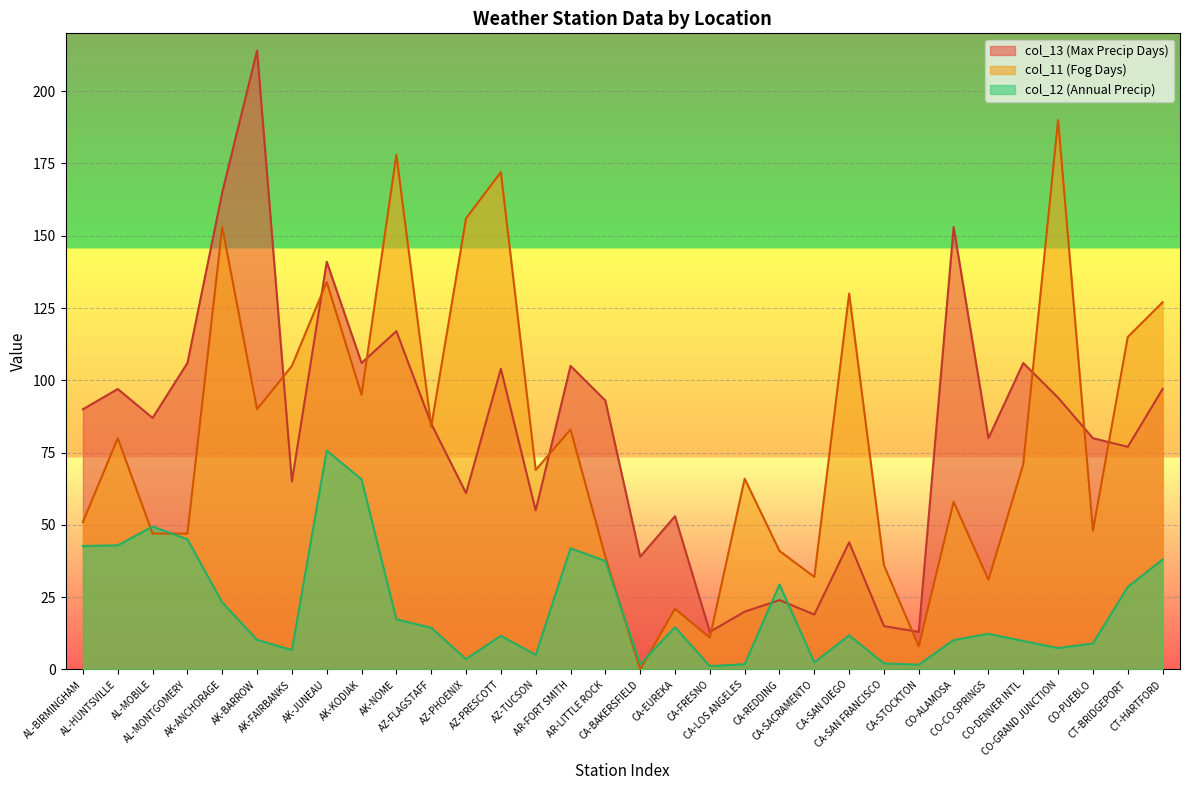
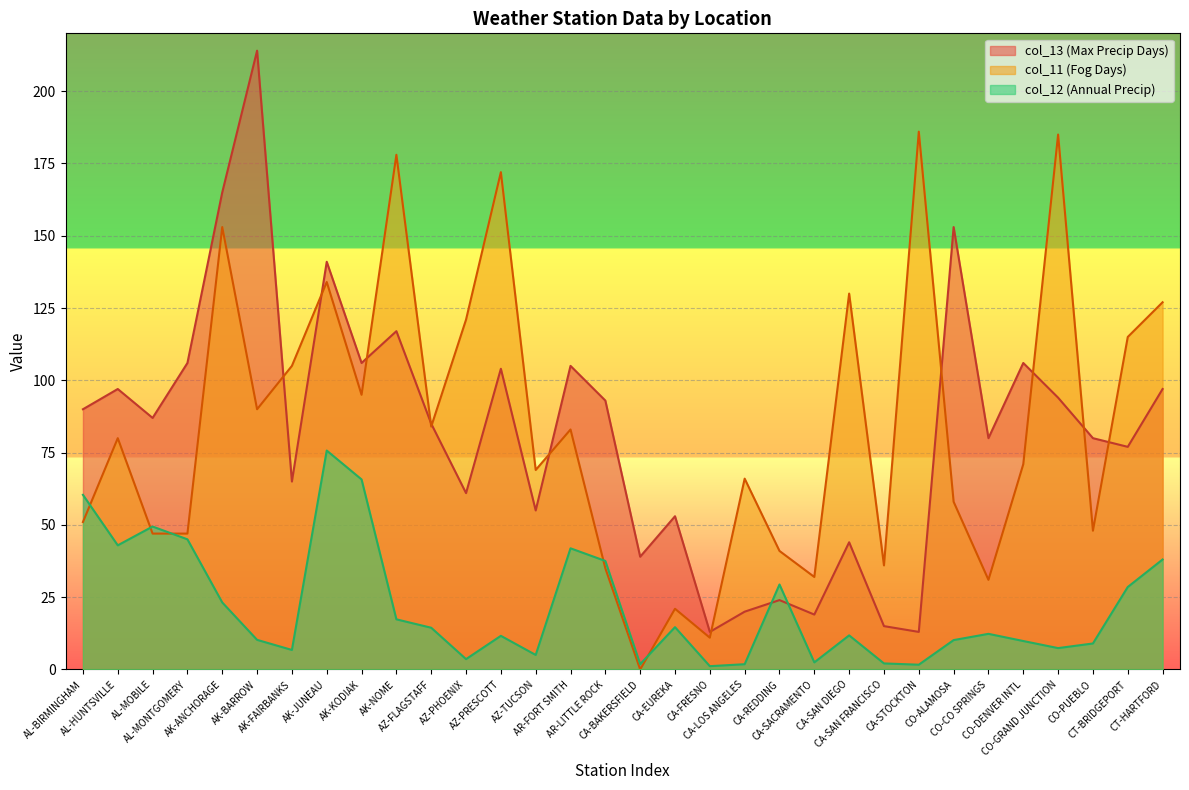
col_12 (Annual Precip), AL-BIRMINGHAM: 43 -> 60
col_11 (Fog Days), AZ-PHOENIX: 156 -> 121
col_11 (Fog Days), AR-LITTLE ROCK: 39 -> 35
col_11 (Fog Days), CA-STOCKTON: 8 -> 186
col_11 (Fog Days), CO-GRAND JUNCTION: 190 -> 185
